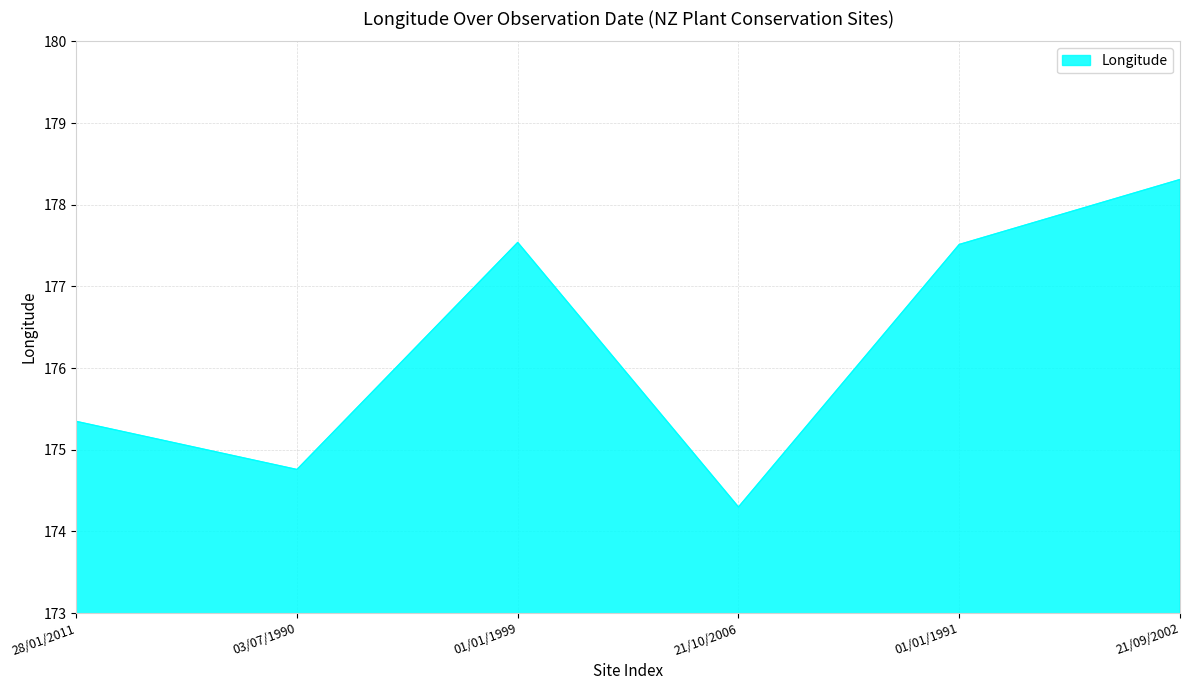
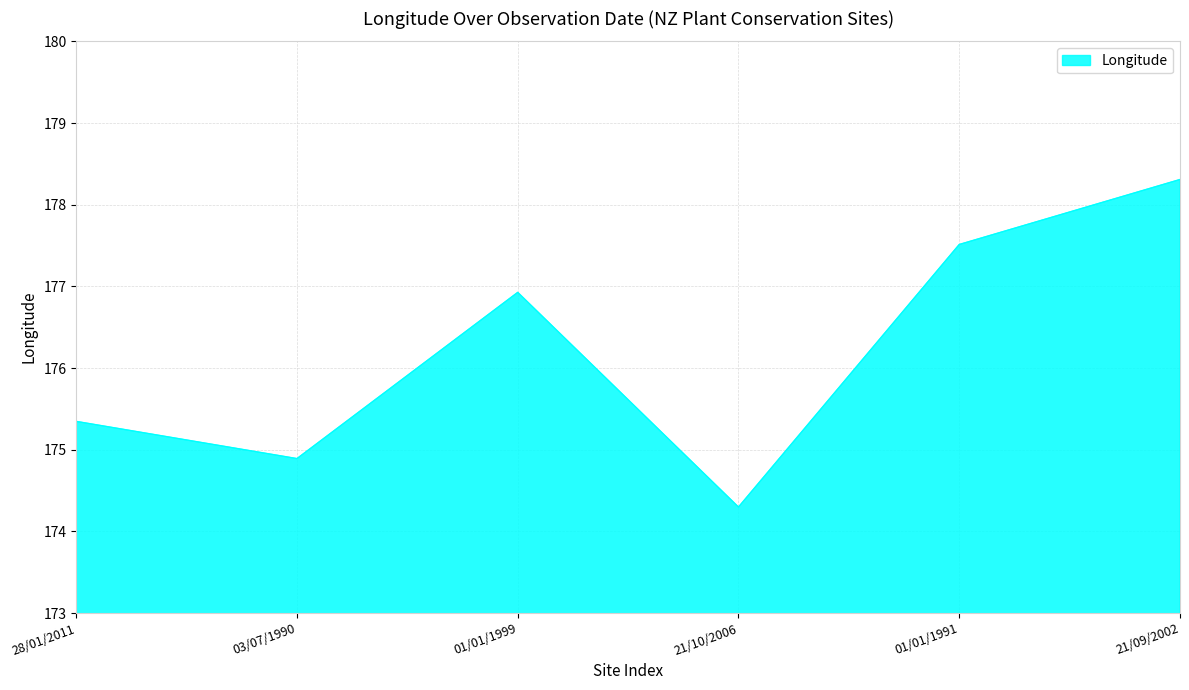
03/07/1990: 174.8 -> 174.9
01/01/1999: 177.5 -> 176.9
